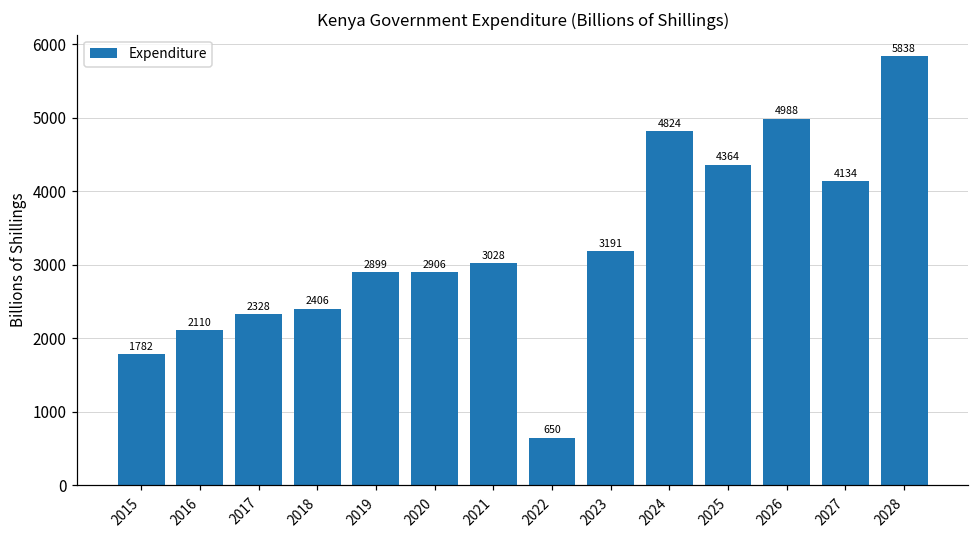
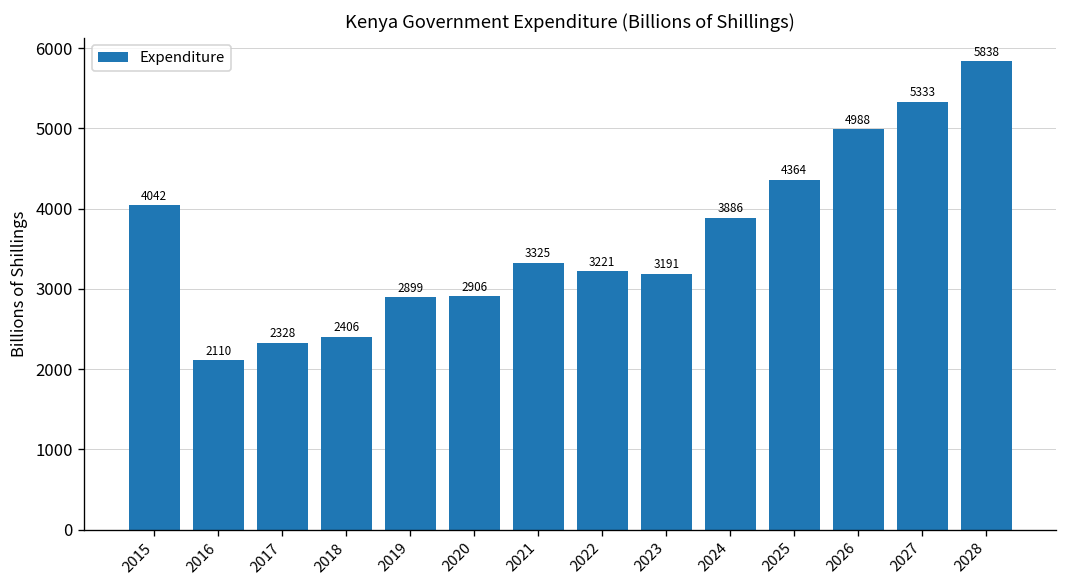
2015: 1782 -> 4042
2021: 3028 -> 3325
2022: 650 -> 3221
2024: 4824 -> 3886
2027: 4134 -> 5333
